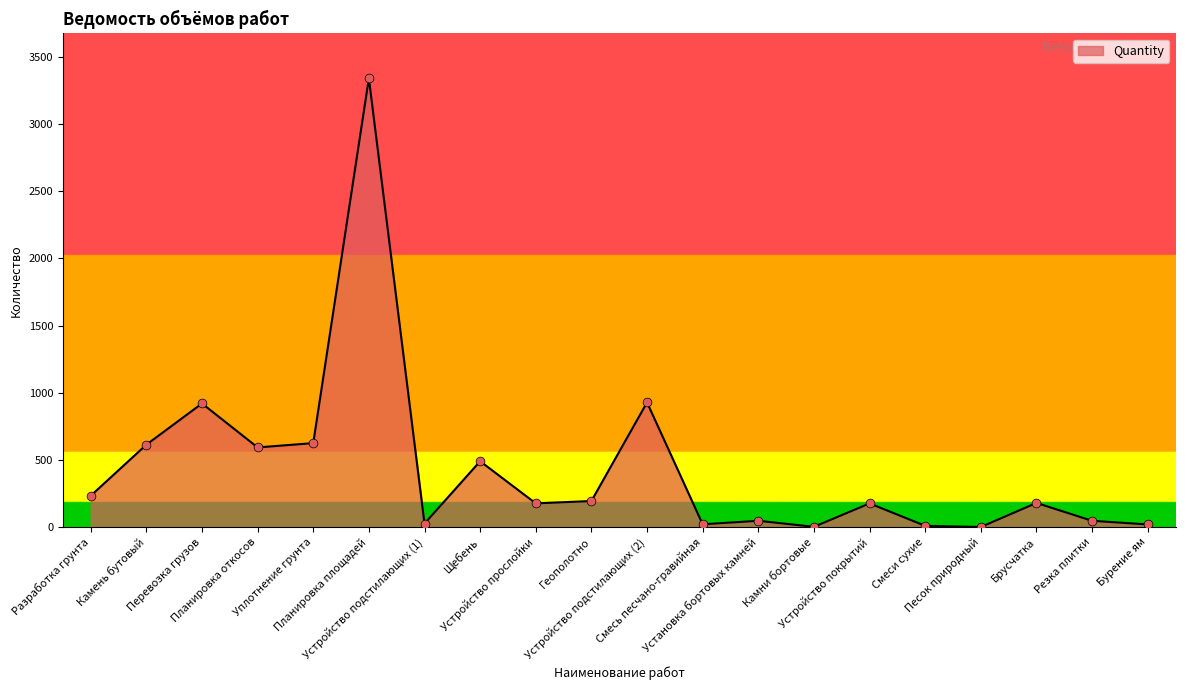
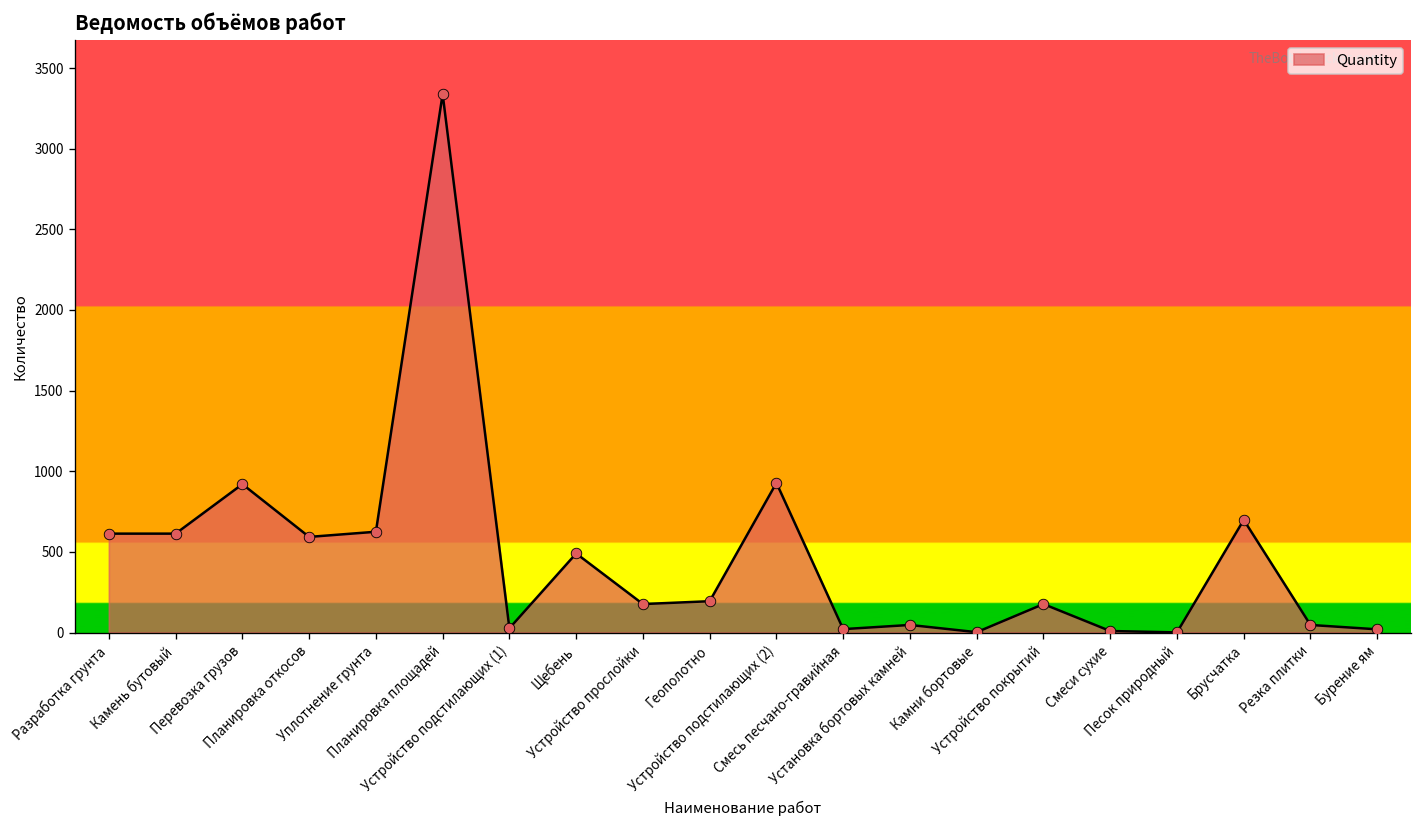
Разработка грунта: 230 -> 610
Брусчатка: 180 -> 700
